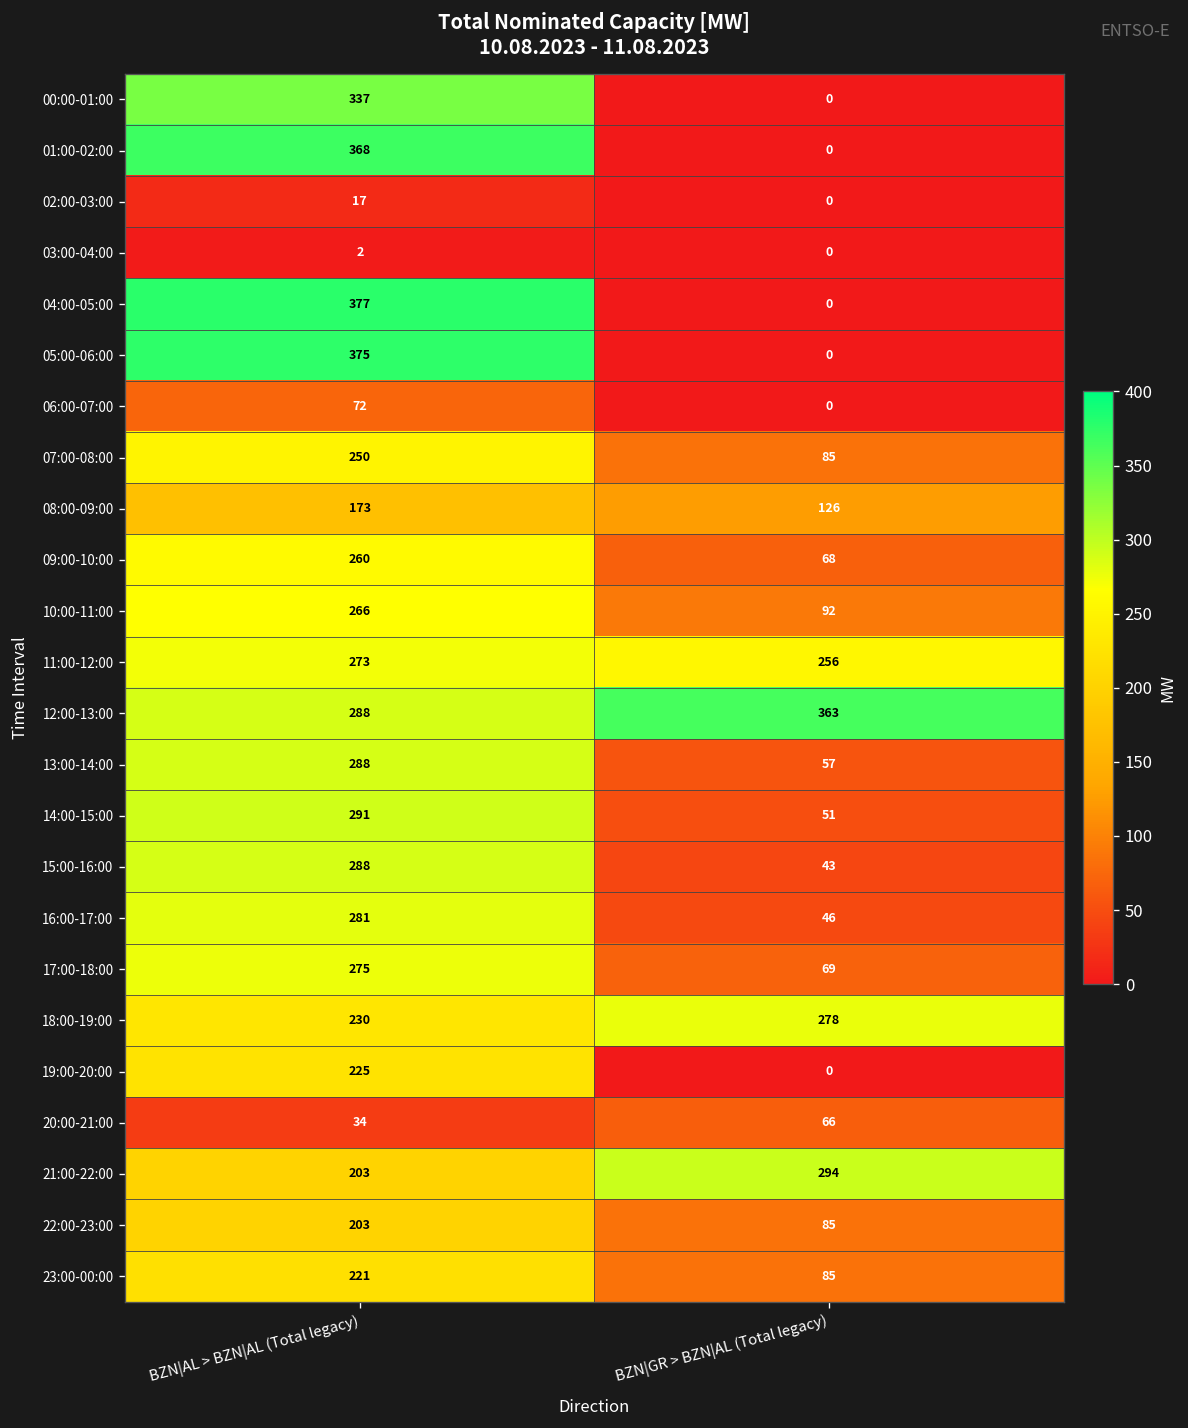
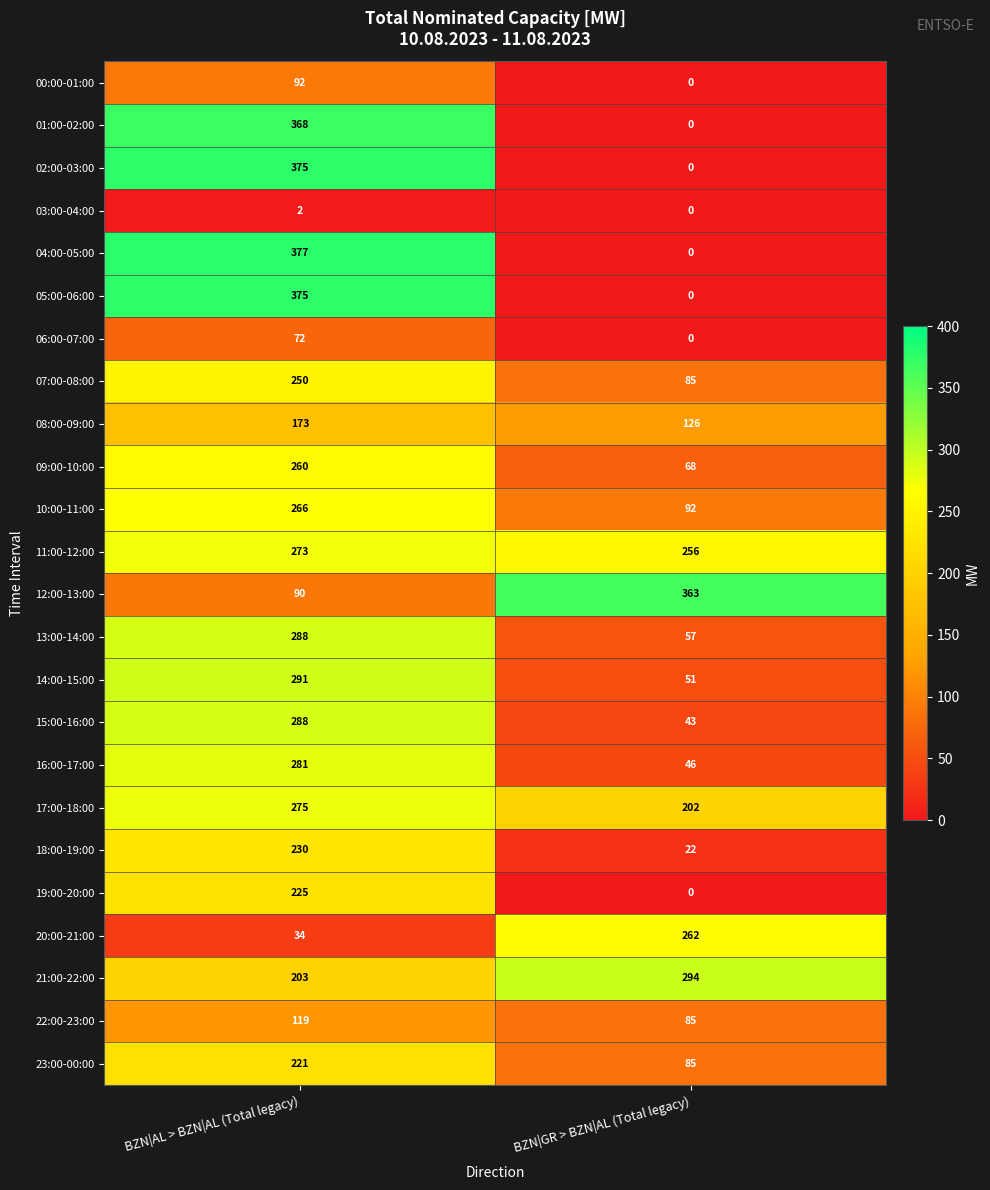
00:00-01:00, BZN|AL > BZN|AL (Total legacy): 337 -> 92
02:00-03:00, BZN|AL > BZN|AL (Total legacy): 17 -> 375
12:00-13:00, BZN|AL > BZN|AL (Total legacy): 288 -> 90
17:00-18:00, BZN|GR > BZN|AL (Total legacy): 69 -> 202
18:00-19:00, BZN|GR > BZN|AL (Total legacy): 278 -> 22
20:00-21:00, BZN|GR > BZN|AL (Total legacy): 66 -> 262
22:00-23:00, BZN|AL > BZN|AL (Total legacy): 203 -> 119
